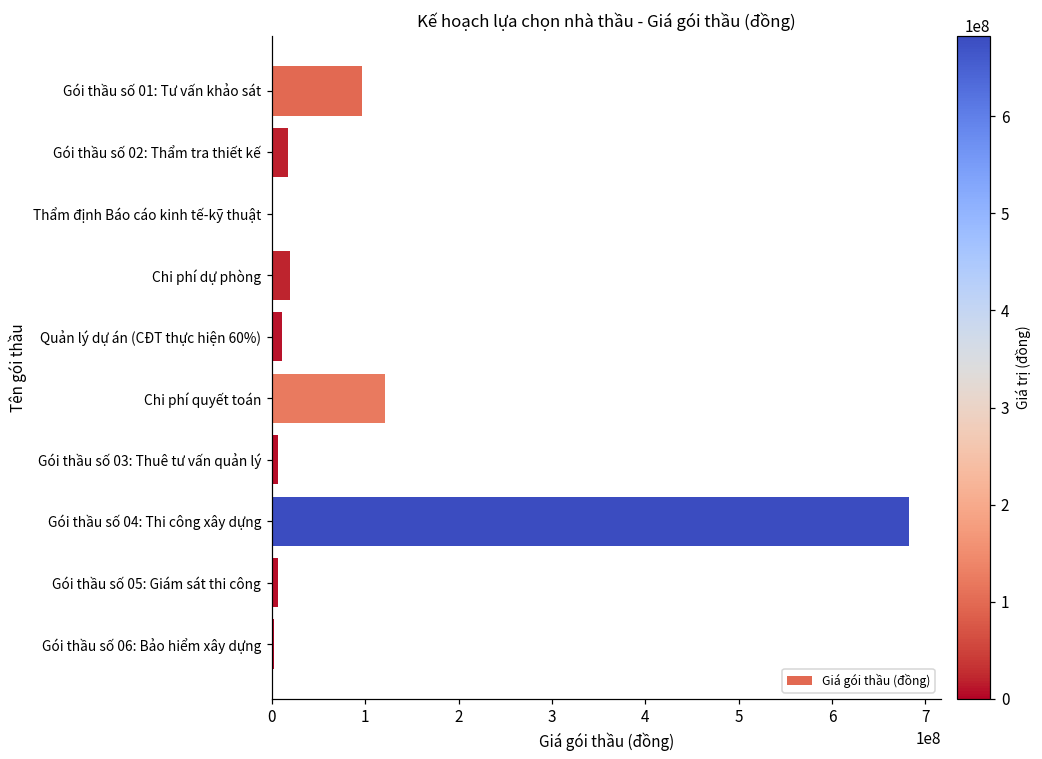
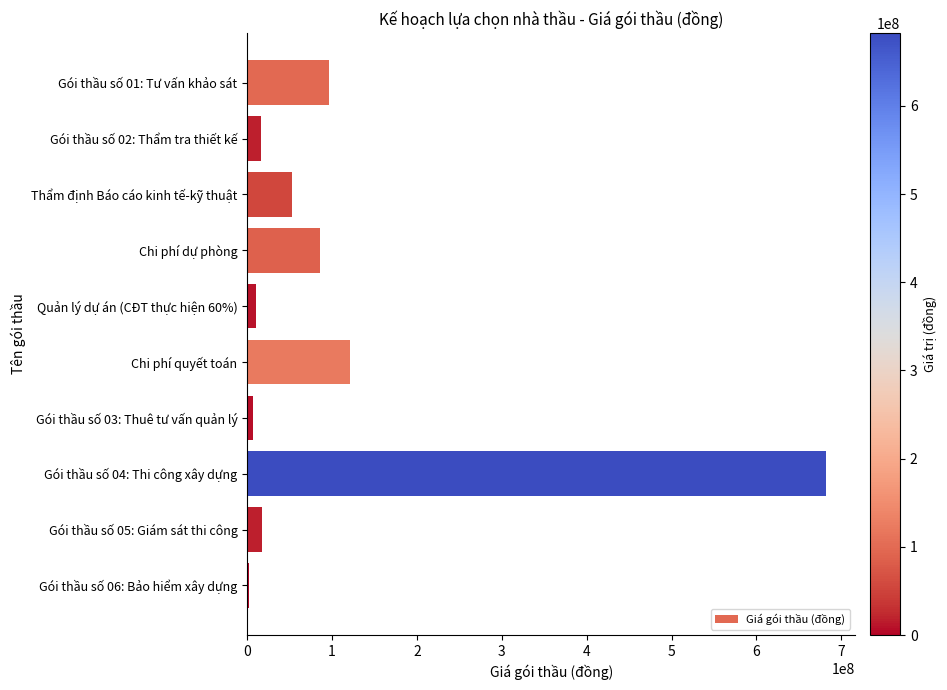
Thẩm định Báo cáo kinh tế-kỹ thuật: 0 -> 50000000
Chi phí dự phòng: 20000000 -> 90000000
Gói thầu số 05: Giám sát thi công: 10000000 -> 20000000
